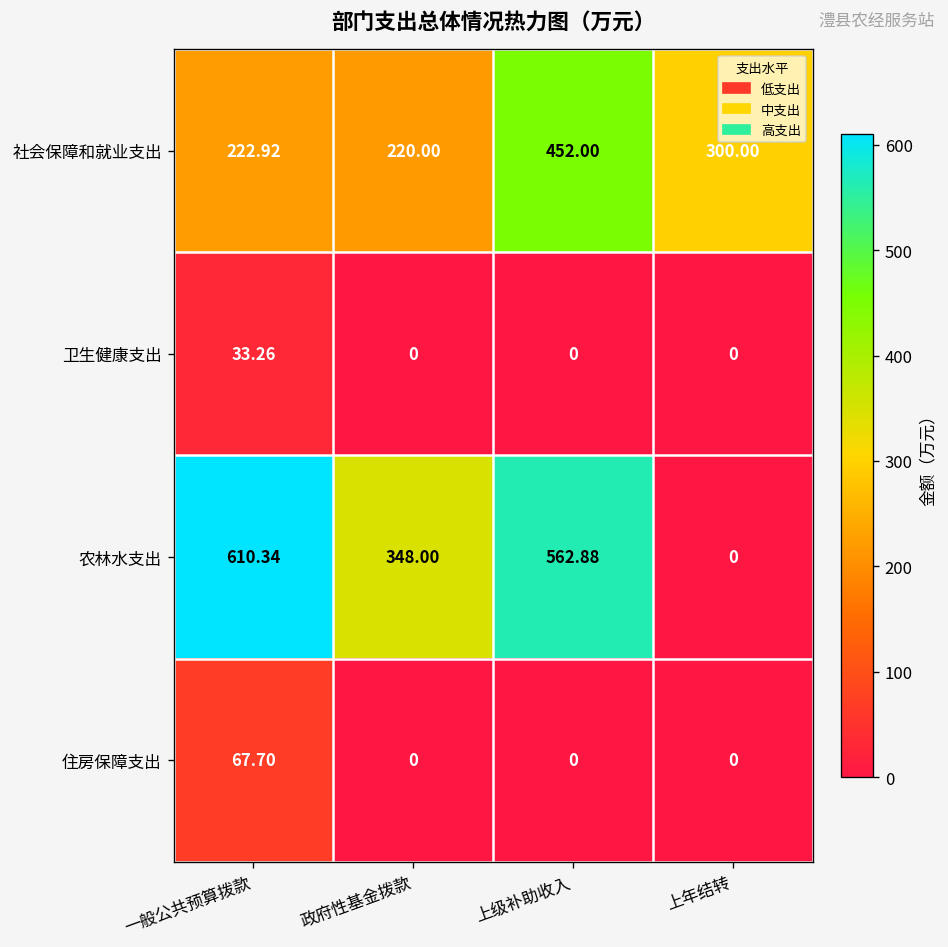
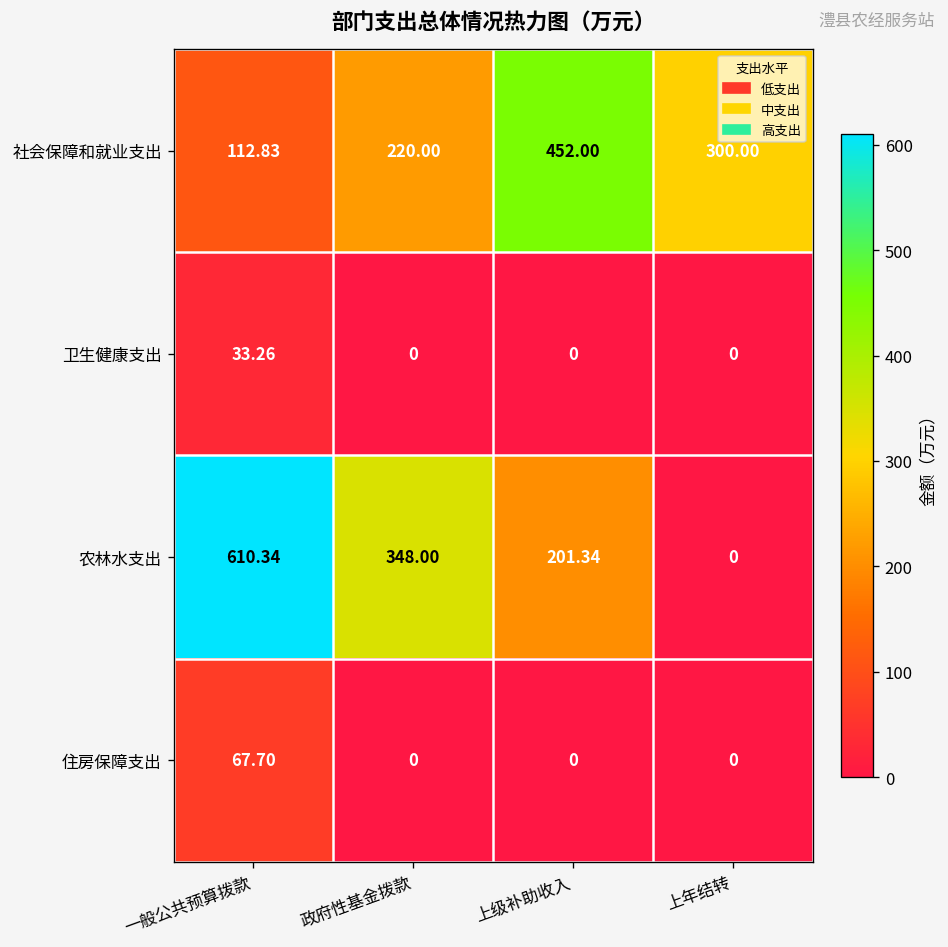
社会保障和就业支出, 一般公共预算拨款: 222.92 -> 112.83
农林水支出, 上级补助收入: 562.88 -> 201.34
